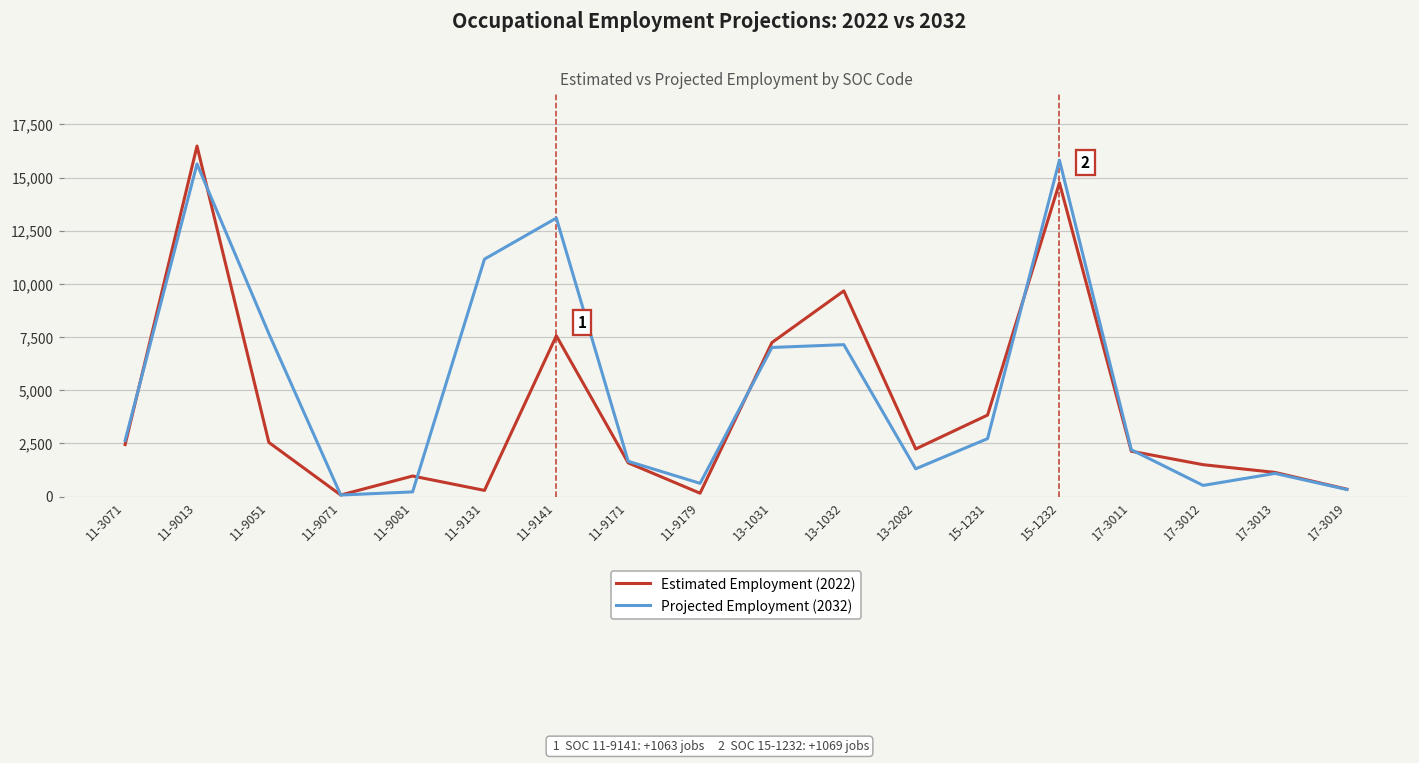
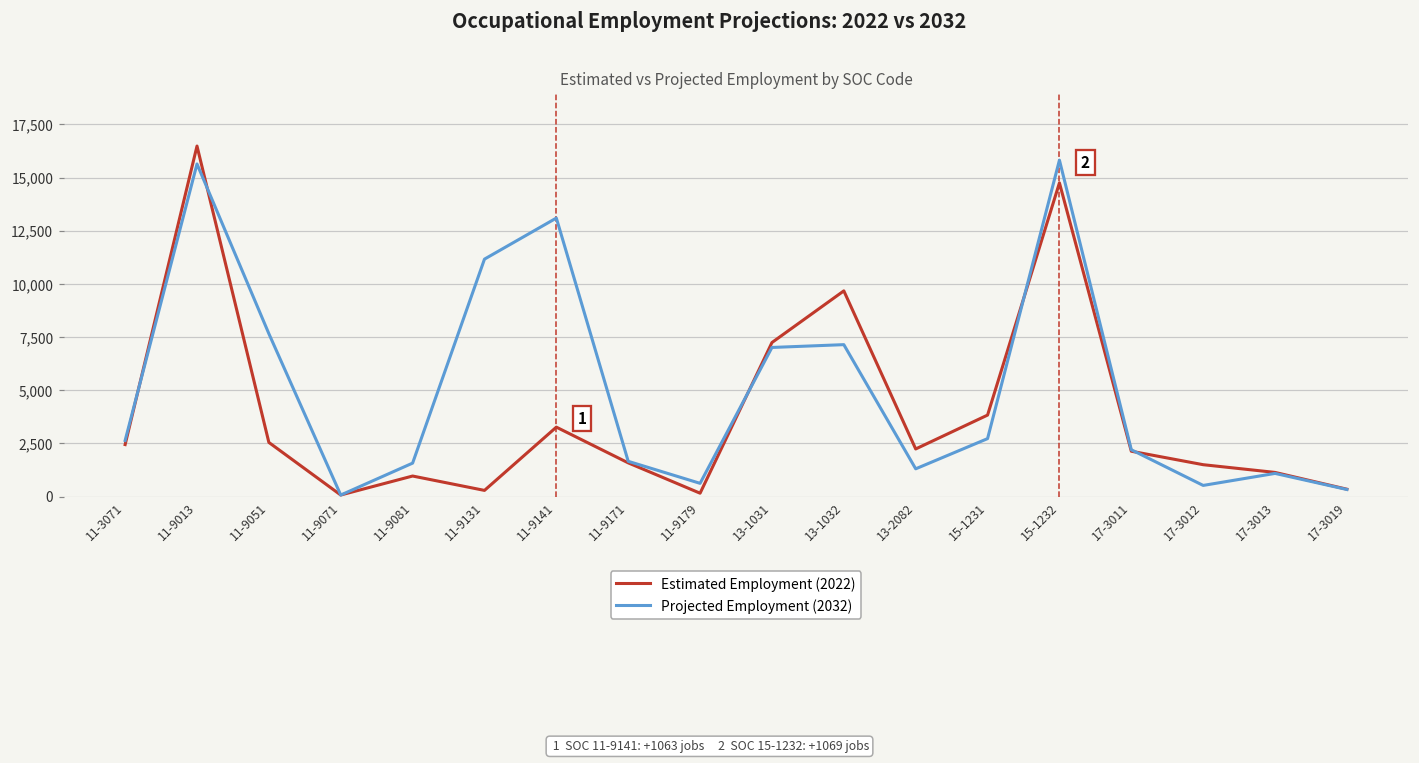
Projected Employment (2032), 11-9081: 200 -> 1,600
Estimated Employment (2022), 11-9141: 7,600 -> 3,300
